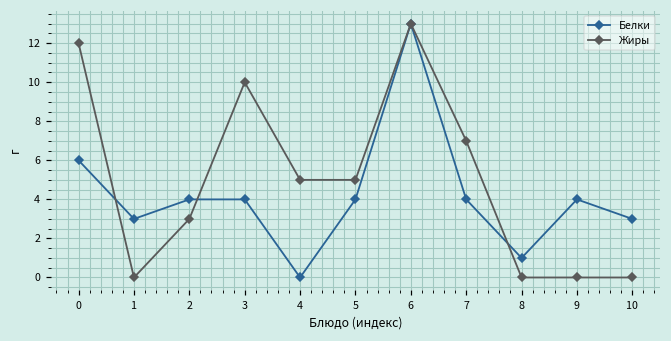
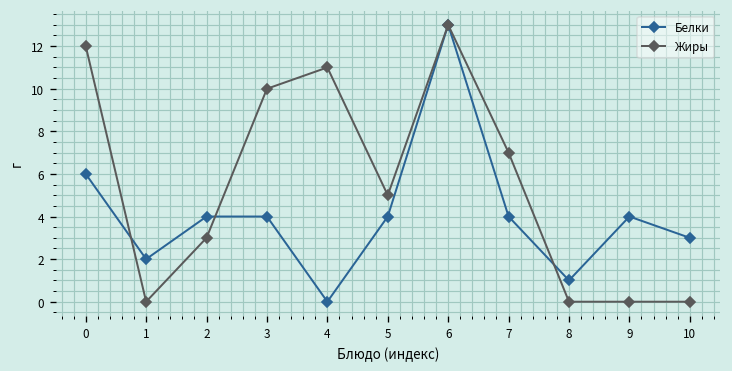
Белки, 1: 3 -> 2
Жиры, 4: 5 -> 11
